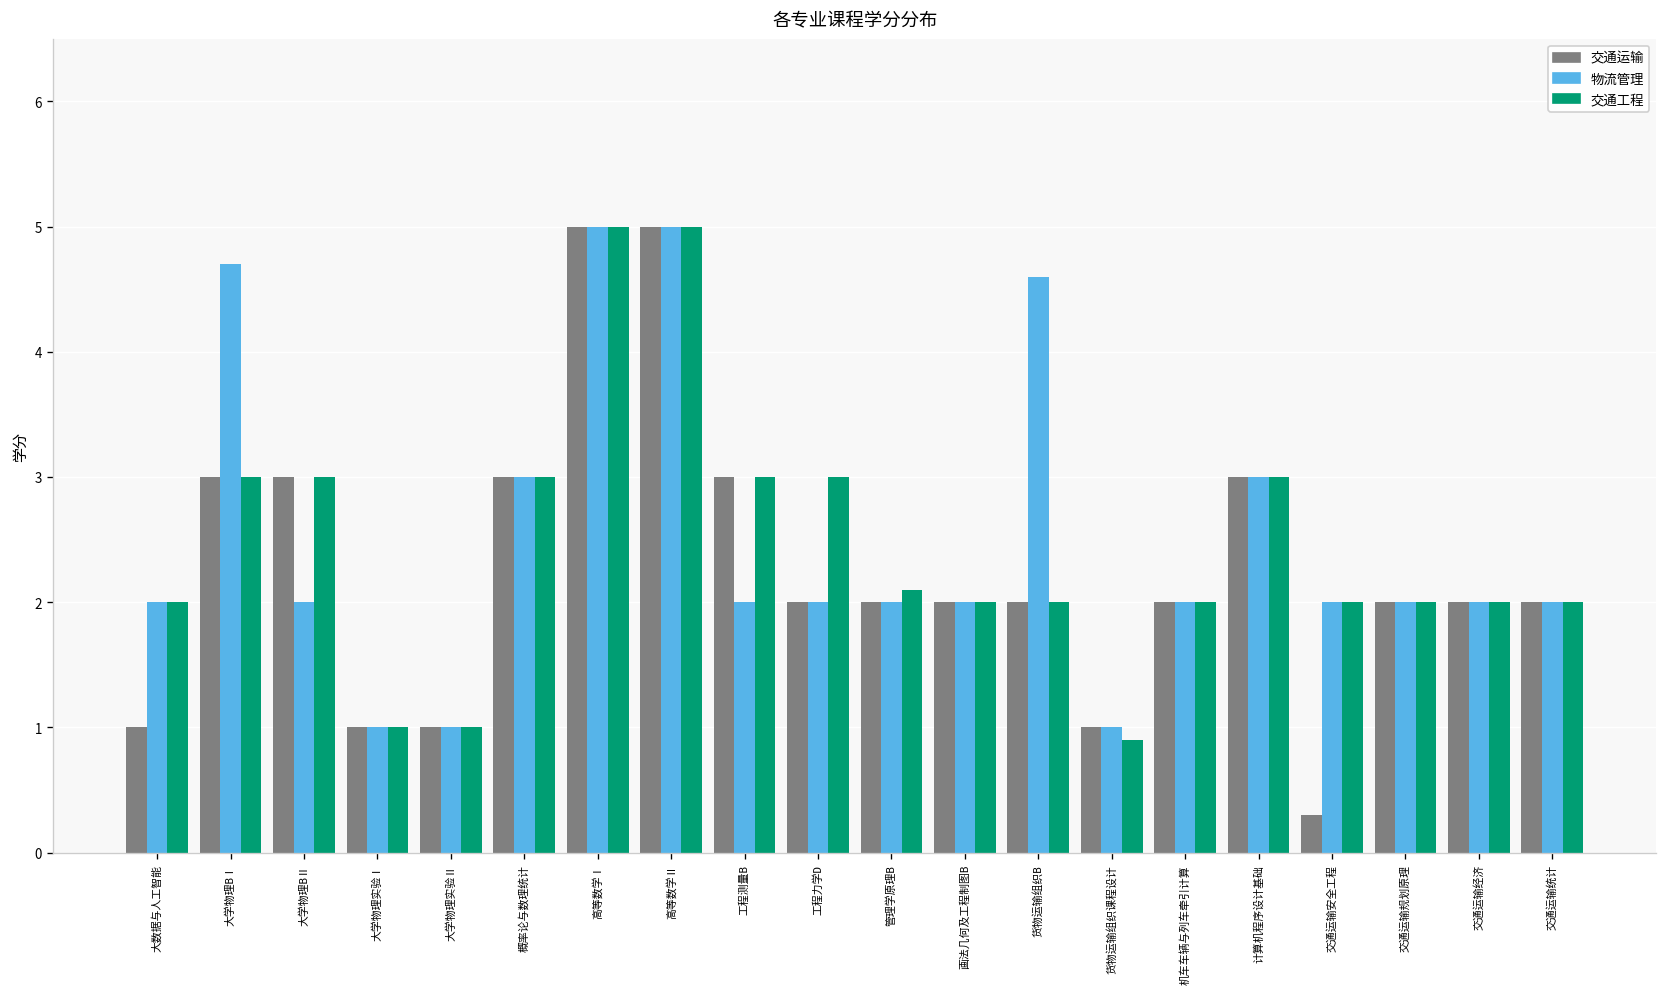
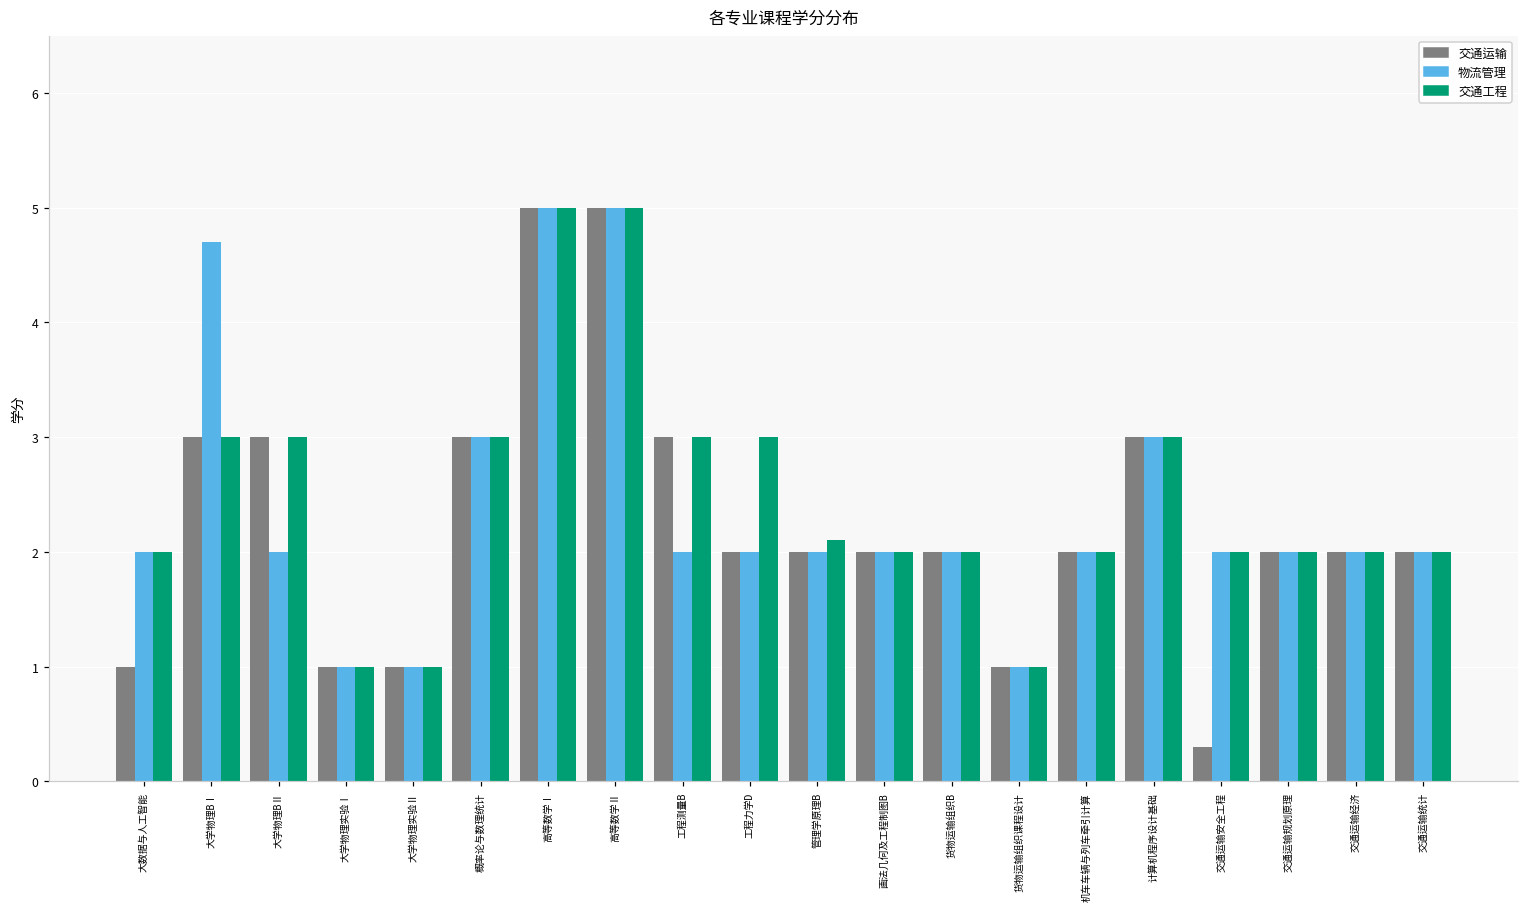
物流管理, 货物运输组织B: 4.6 -> 2.0
交通工程, 货物运输组织课程设计: 0.9 -> 1.0
